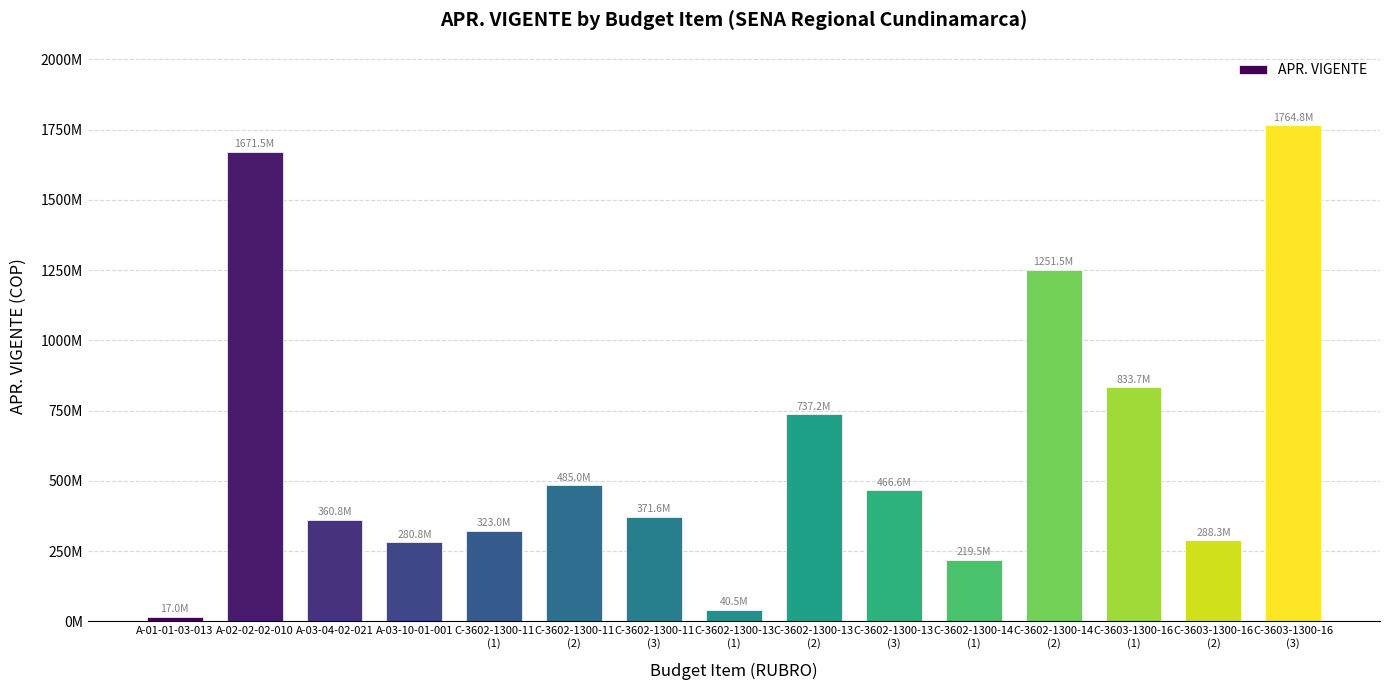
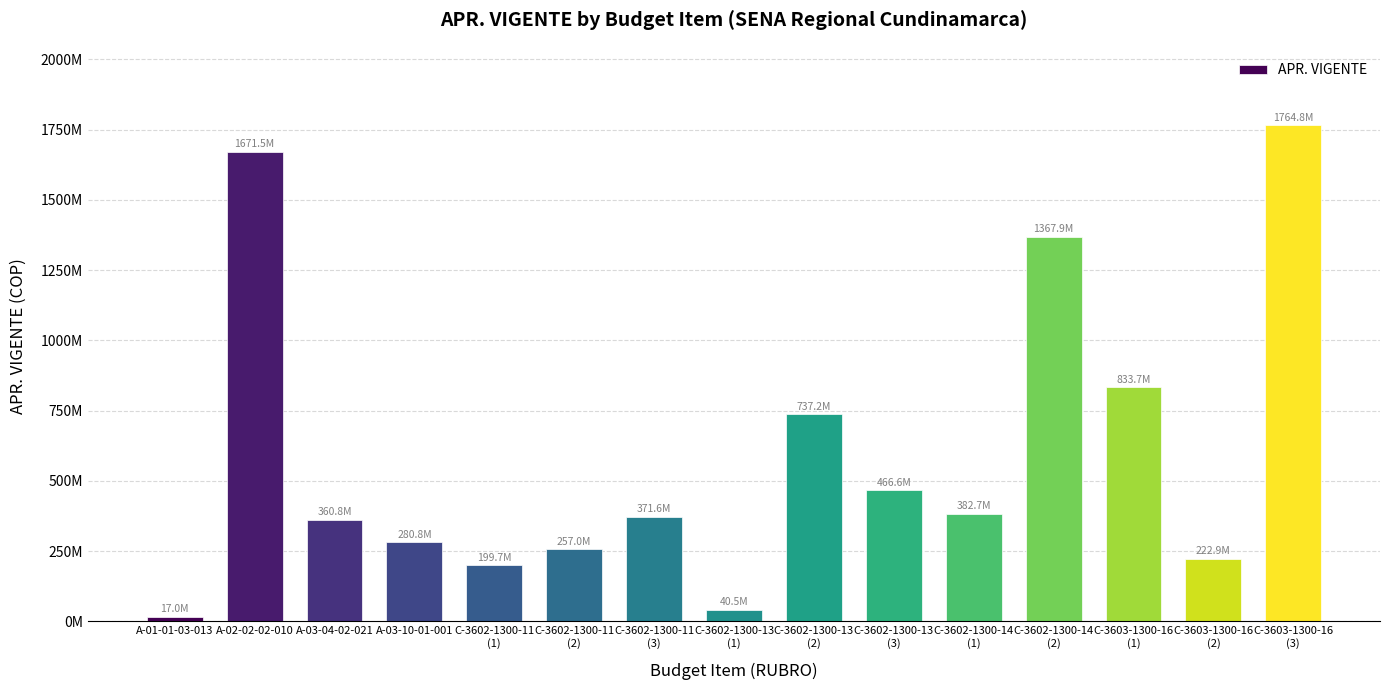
C-3602-1300-11 (1): 323.0M -> 199.7M
C-3602-1300-11 (2): 485.0M -> 257.0M
C-3602-1300-14 (1): 219.5M -> 382.7M
C-3602-1300-14 (2): 1251.5M -> 1367.9M
C-3603-1300-16 (2): 288.3M -> 222.9M
